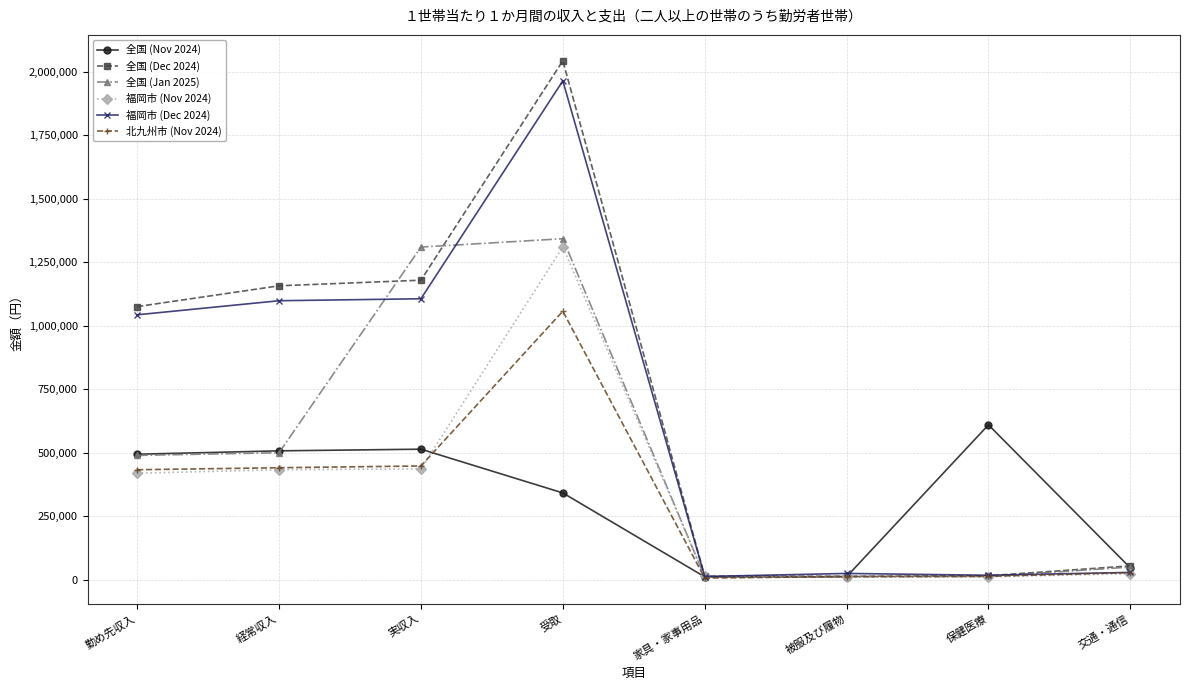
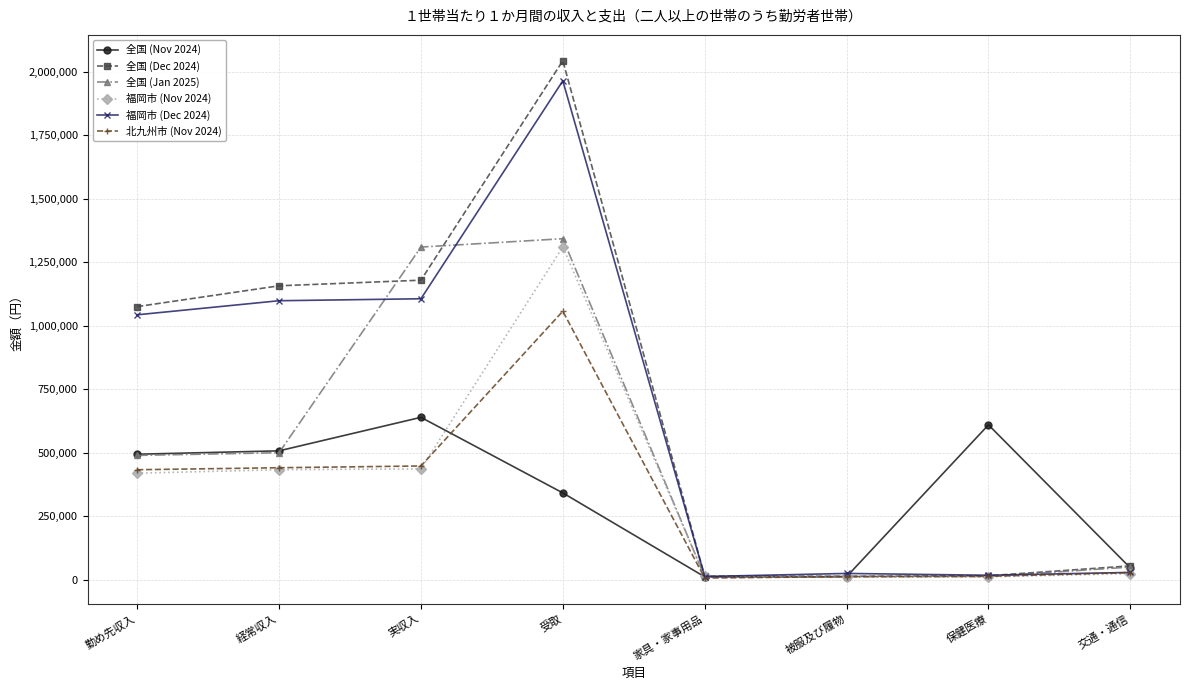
全国 (Nov 2024), 実収入: 510,000 -> 640,000
